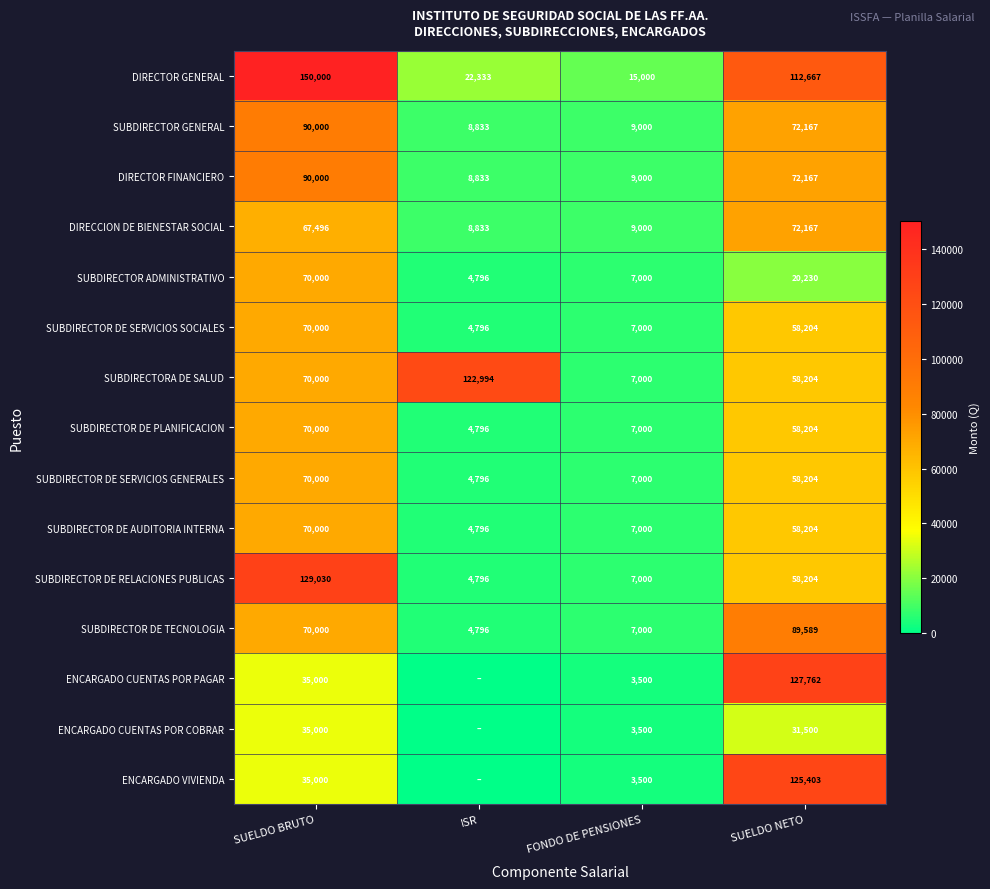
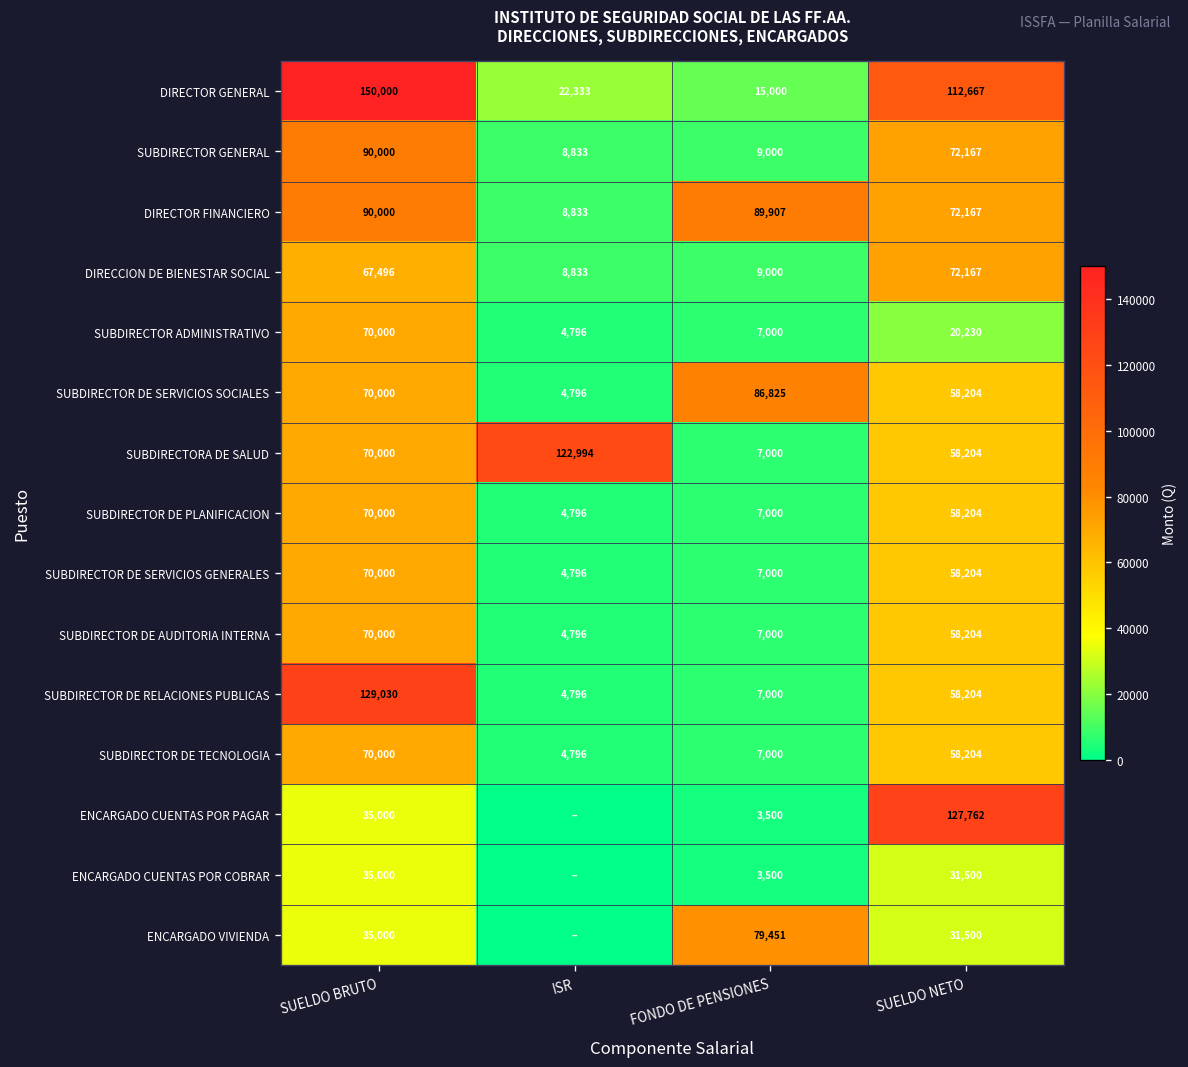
DIRECTOR FINANCIERO, FONDO DE PENSIONES: 9,000 -> 89,907
SUBDIRECTOR DE SERVICIOS SOCIALES, FONDO DE PENSIONES: 7,000 -> 86,825
SUBDIRECTOR DE TECNOLOGIA, SUELDO NETO: 89,589 -> 58,204
ENCARGADO VIVIENDA, FONDO DE PENSIONES: 3,500 -> 79,451
ENCARGADO VIVIENDA, SUELDO NETO: 125,403 -> 31,500
